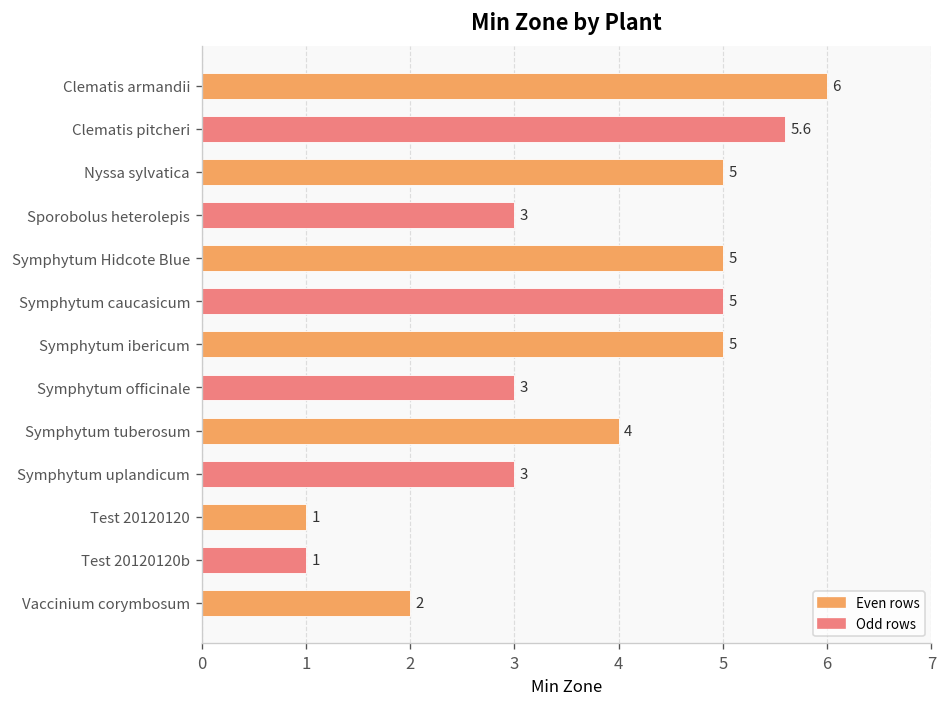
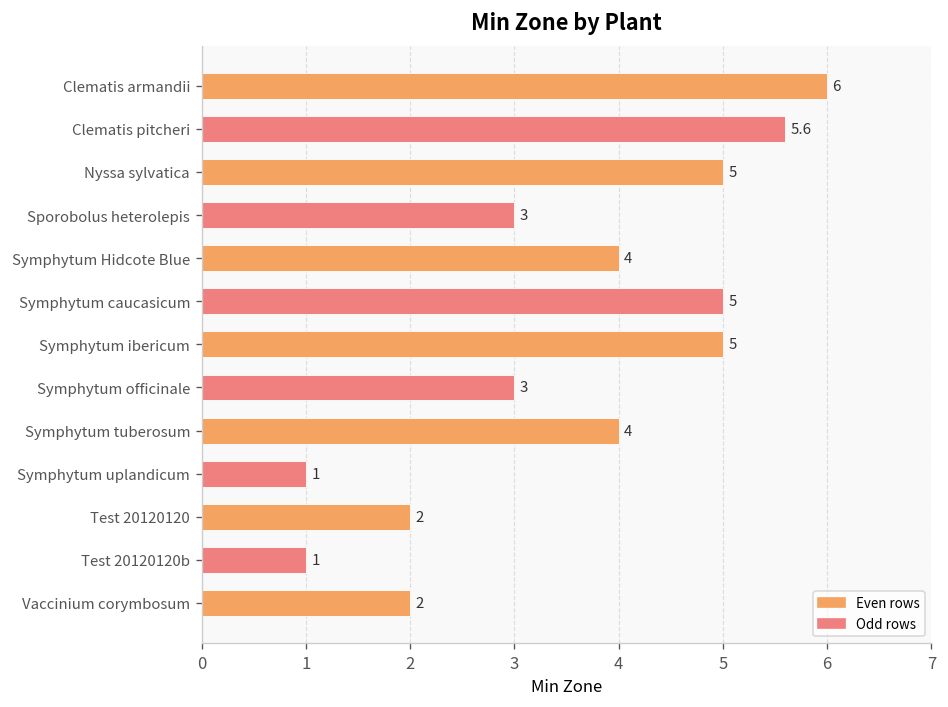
Symphytum Hidcote Blue: 5 -> 4
Symphytum uplandicum: 3 -> 1
Test 20120120: 1 -> 2
